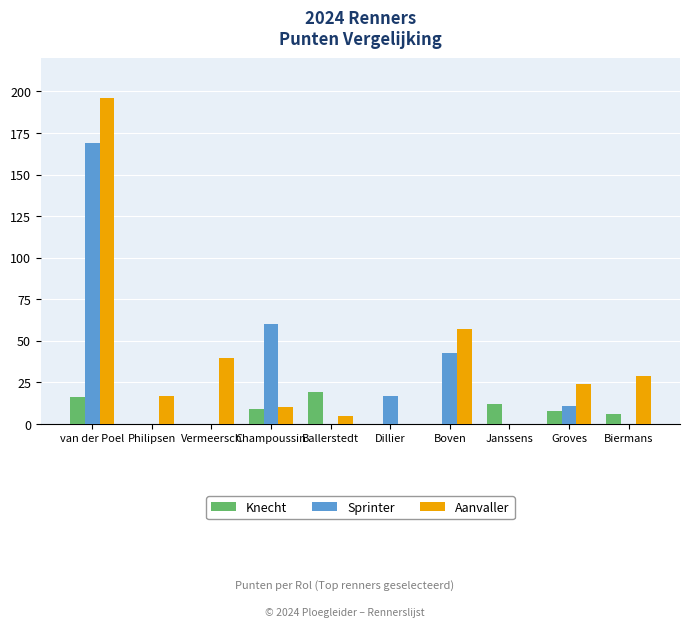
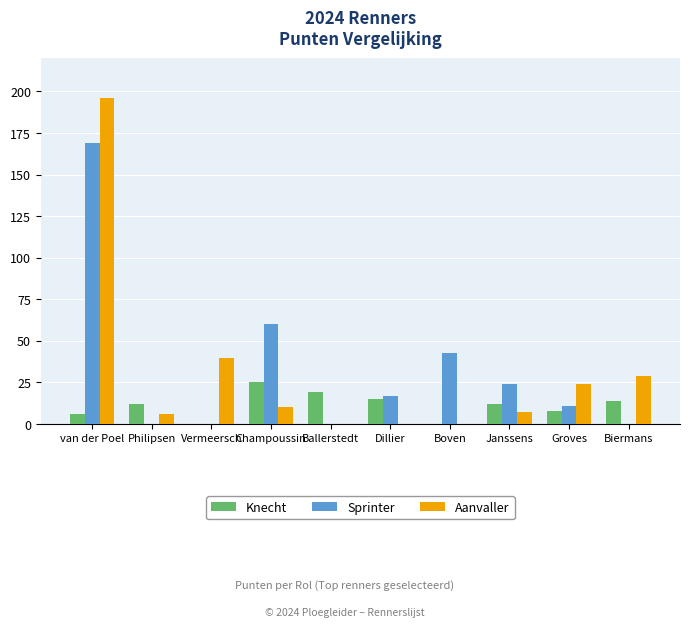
Knecht, van der Poel: 16 -> 6
Knecht, Philipsen: 0 -> 12
Aanvaller, Philipsen: 17 -> 6
Knecht, Champoussin: 9 -> 25
Aanvaller, Ballerstedt: 5 -> 0
Knecht, Dillier: 0 -> 15
Aanvaller, Boven: 57 -> 0
Sprinter, Janssens: 0 -> 24
Aanvaller, Janssens: 0 -> 7
Knecht, Biermans: 6 -> 14
